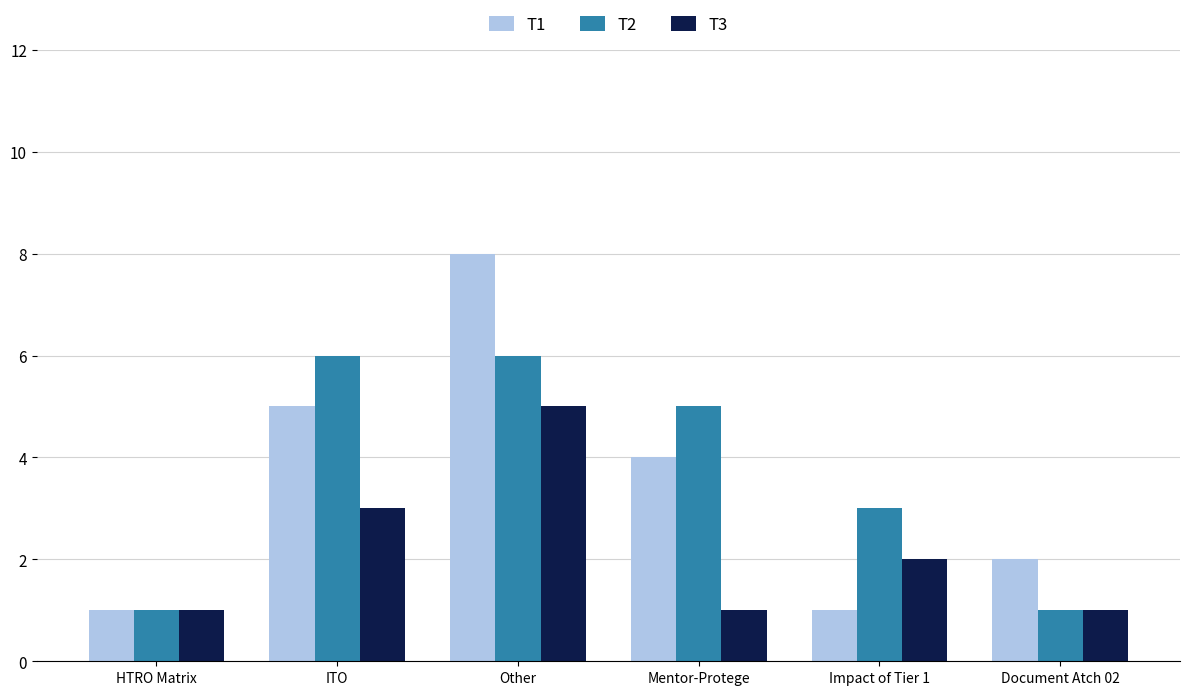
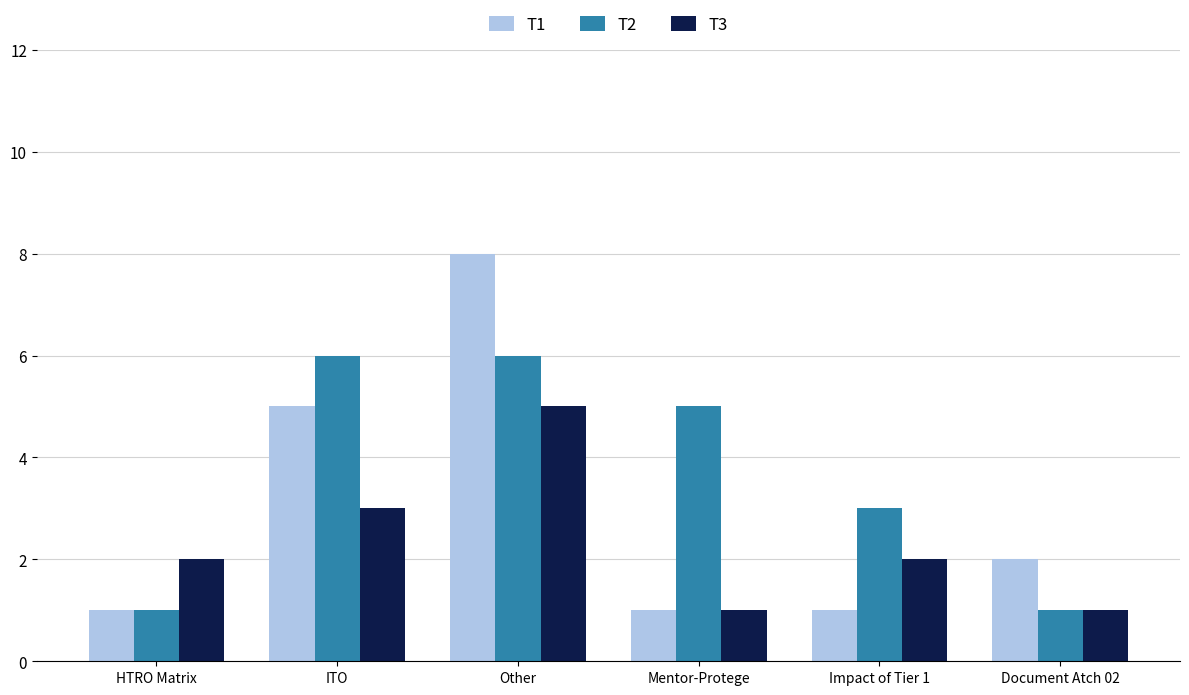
T3, HTRO Matrix: 1 -> 2
T1, Mentor-Protege: 4 -> 1
